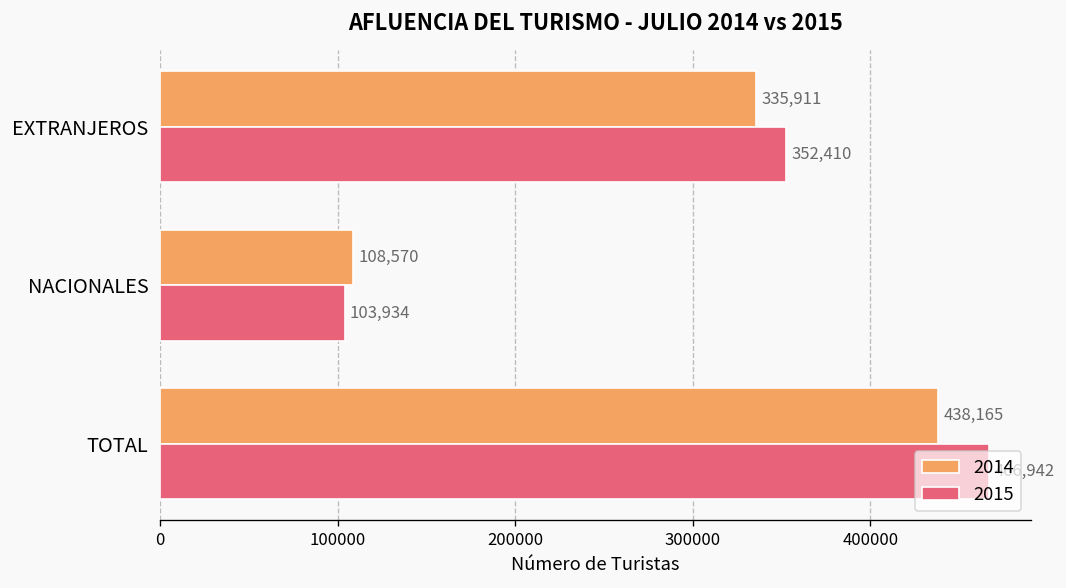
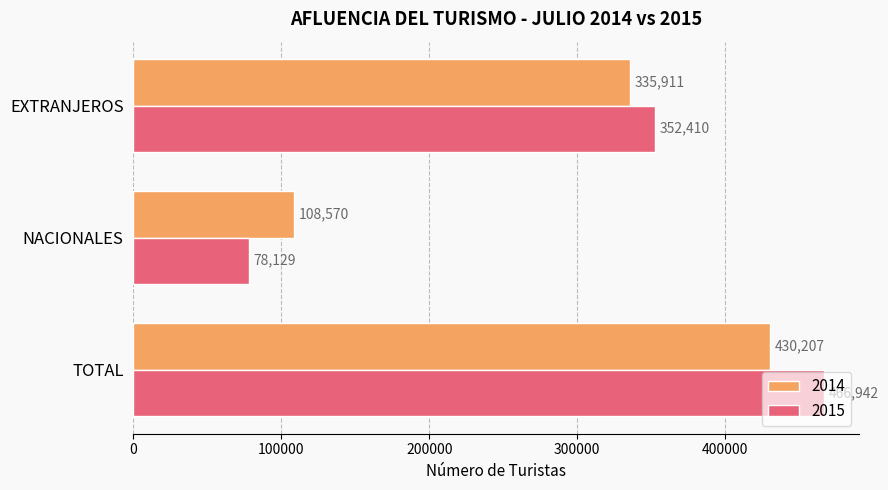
2015, NACIONALES: 103,934 -> 78,129
2014, TOTAL: 438,165 -> 430,207
